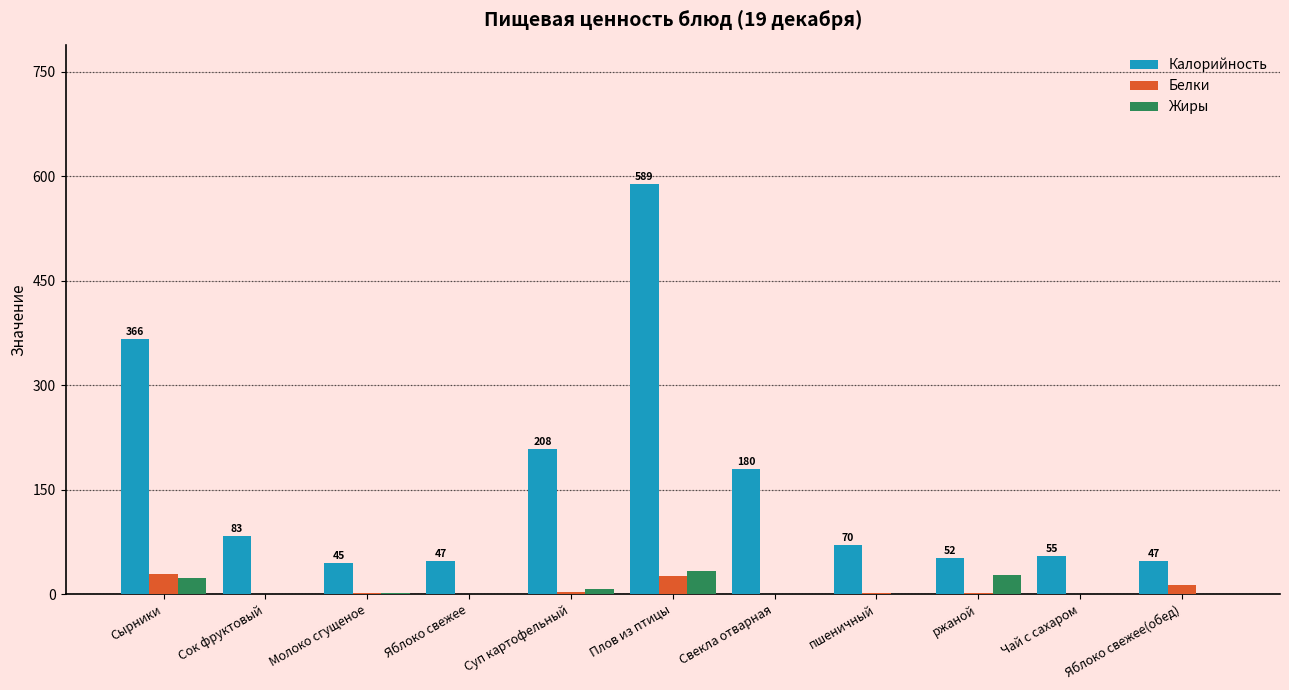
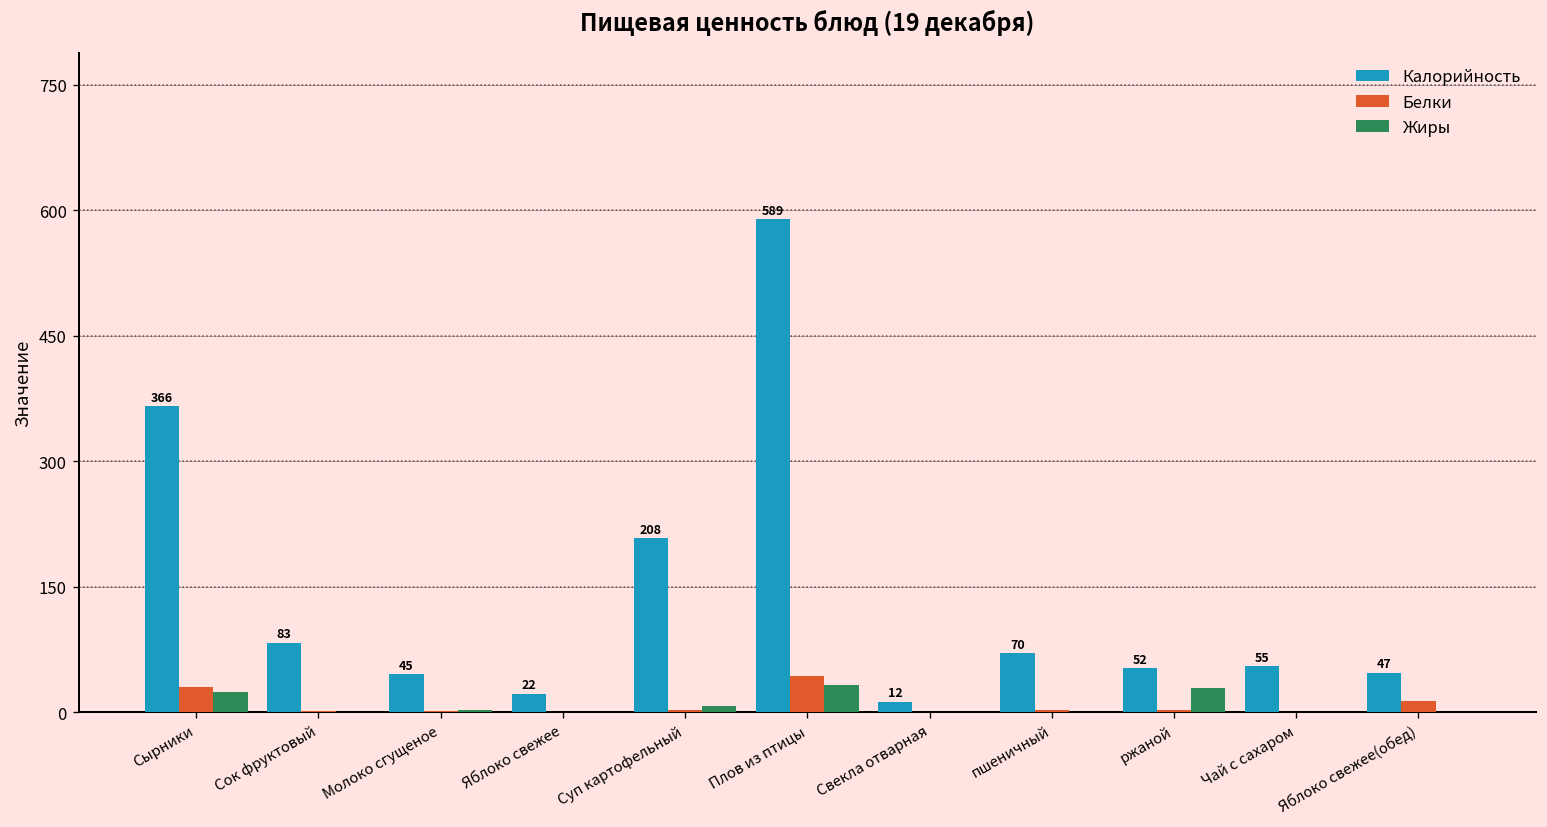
Калорийность, Яблоко свежее: 47 -> 22
Белки, Плов из птицы: 30 -> 40
Калорийность, Свекла отварная: 180 -> 12
